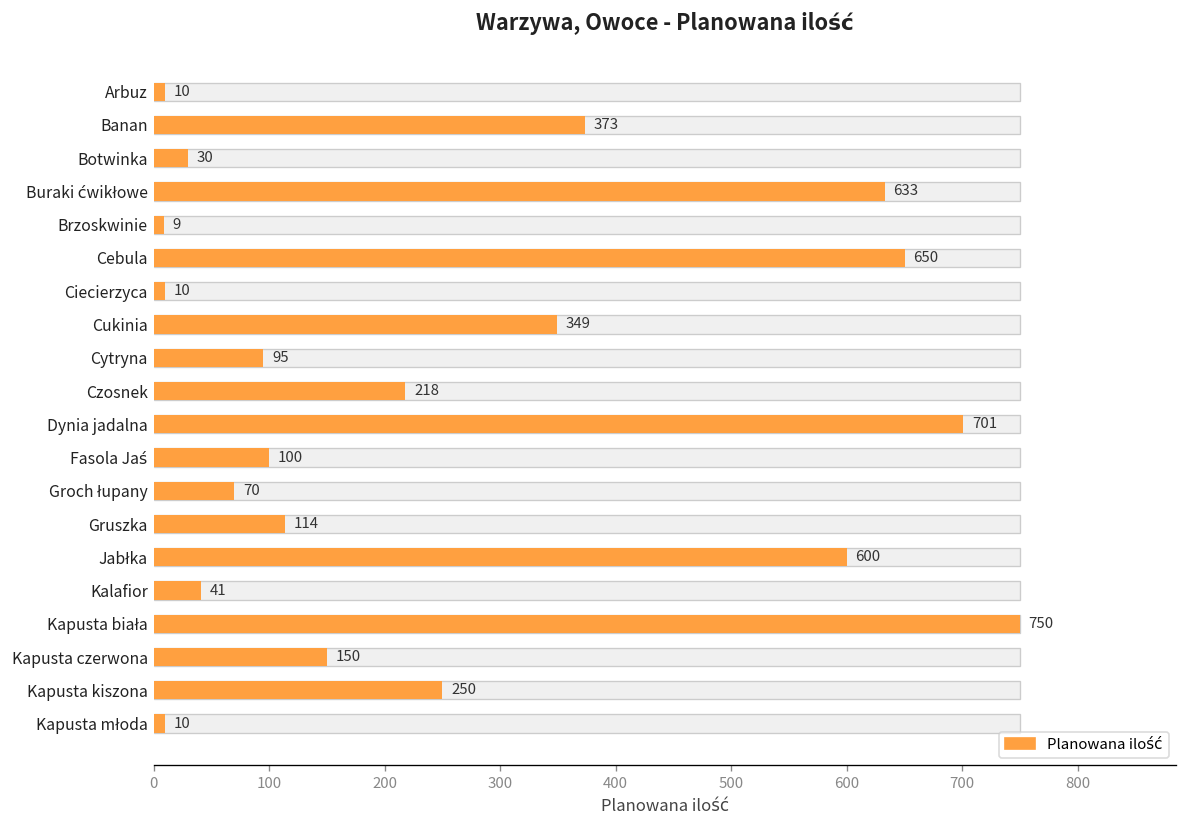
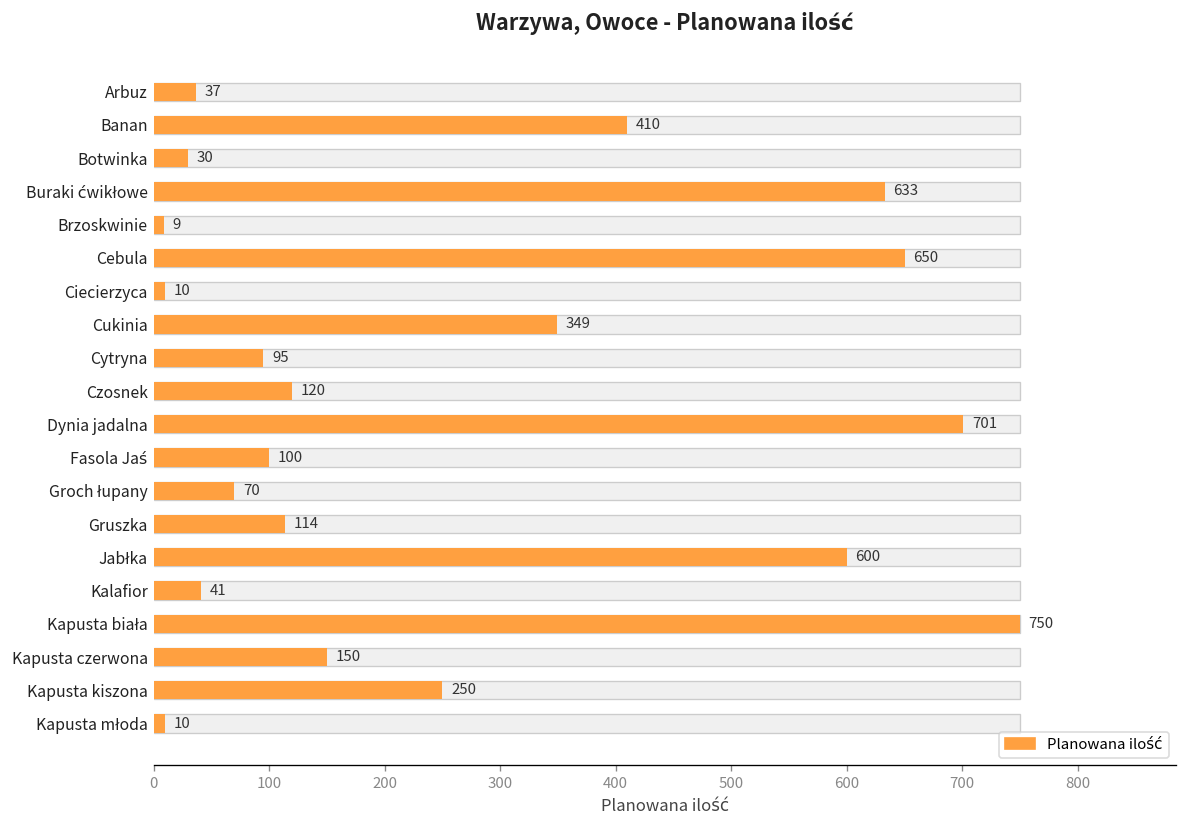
Planowana ilość, Arbuz: 10 -> 37
Planowana ilość, Banan: 373 -> 410
Planowana ilość, Czosnek: 218 -> 120
